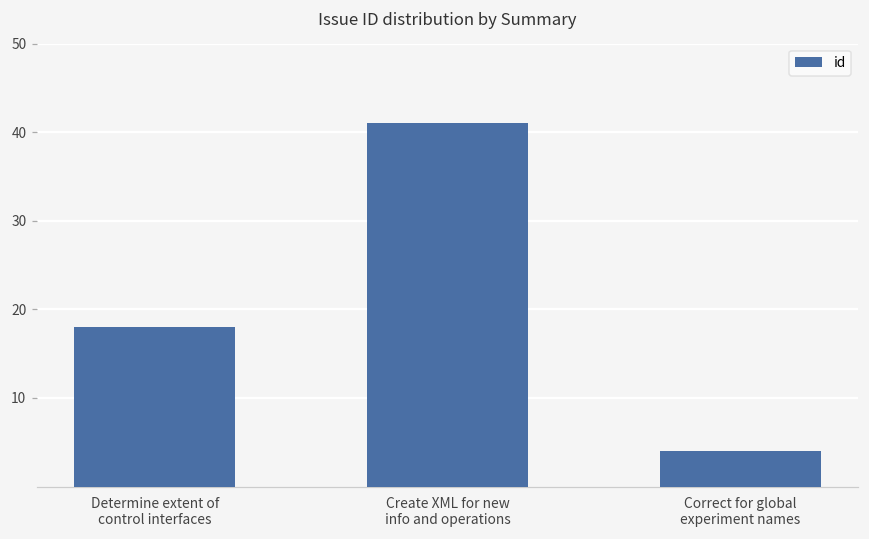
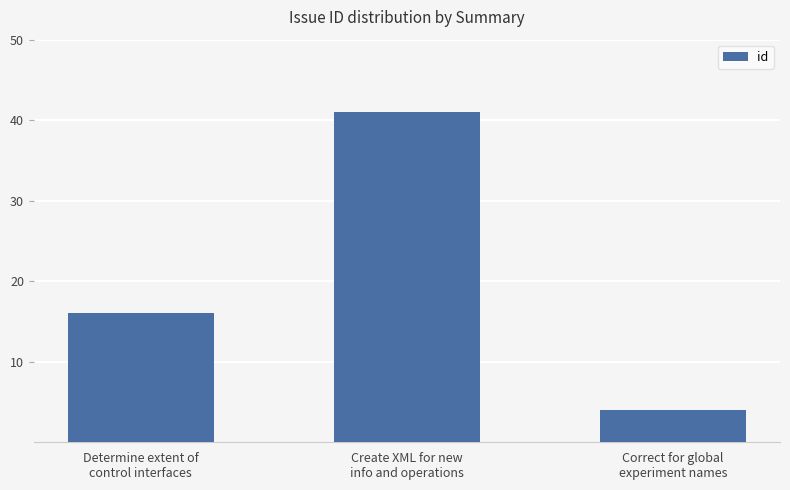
Determine extent of control interfaces: 18 -> 16
